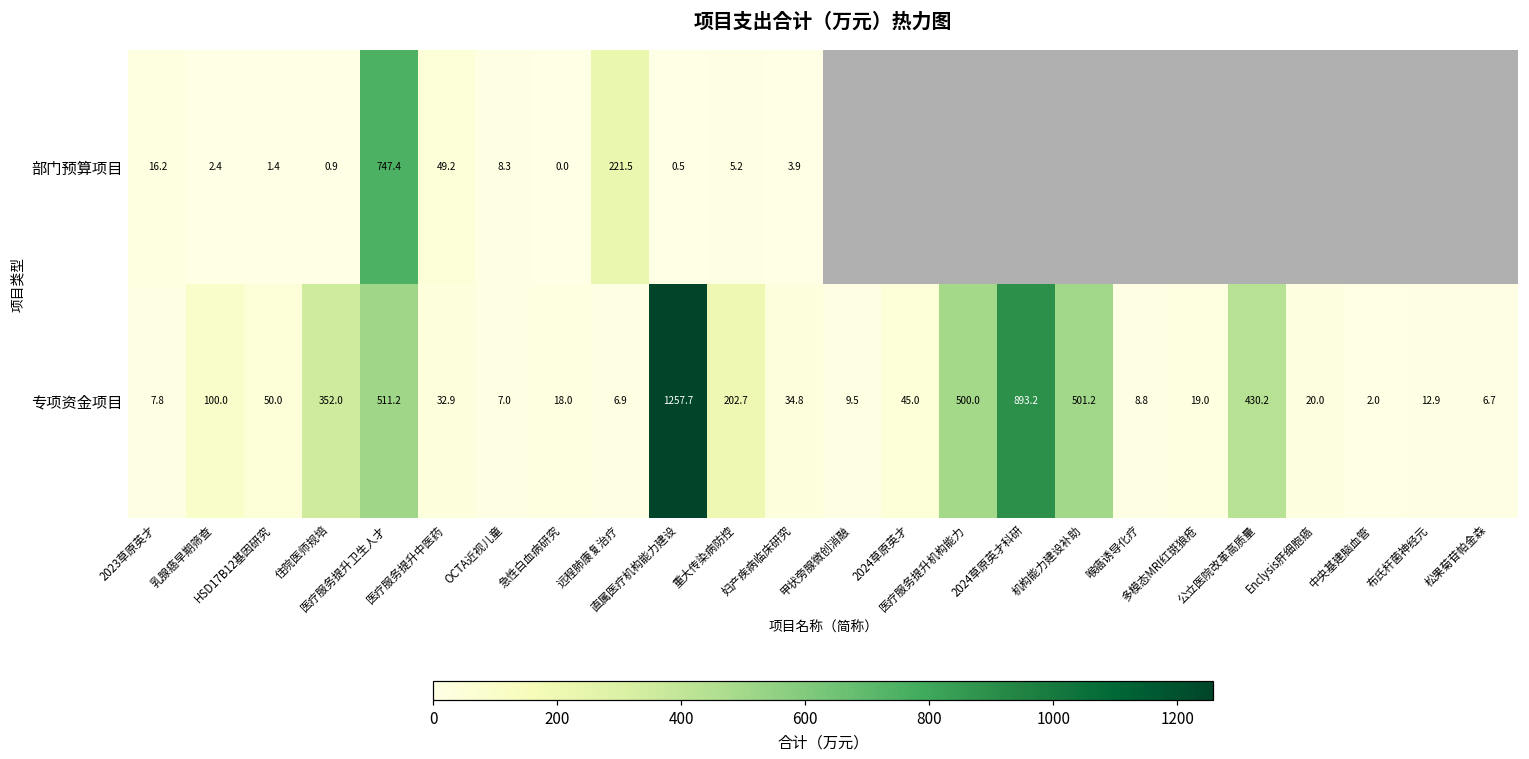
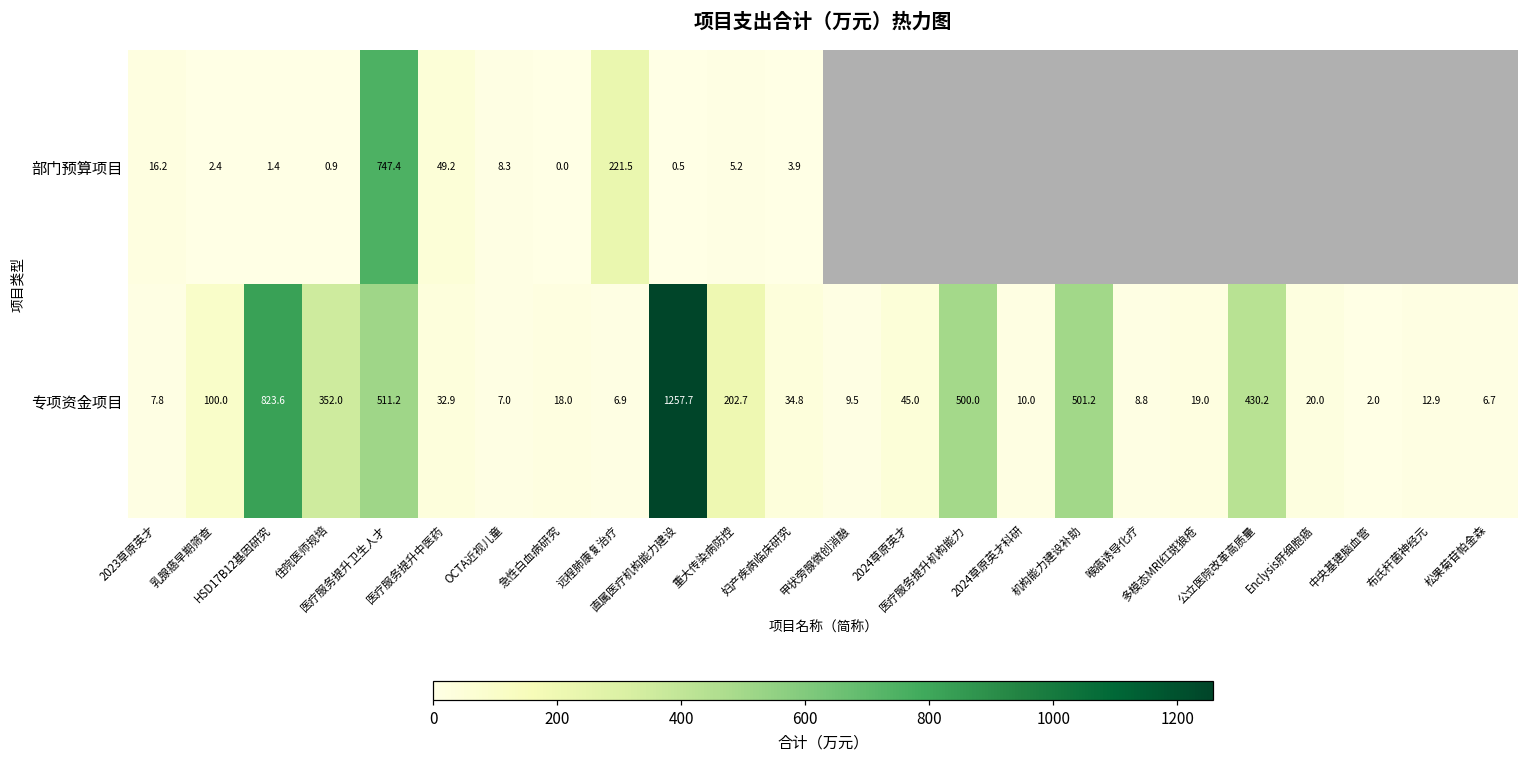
专项资金项目, HSD17B12基因研究: 50.0 -> 823.6
专项资金项目, 2024草原英才科研: 893.2 -> 10.0
